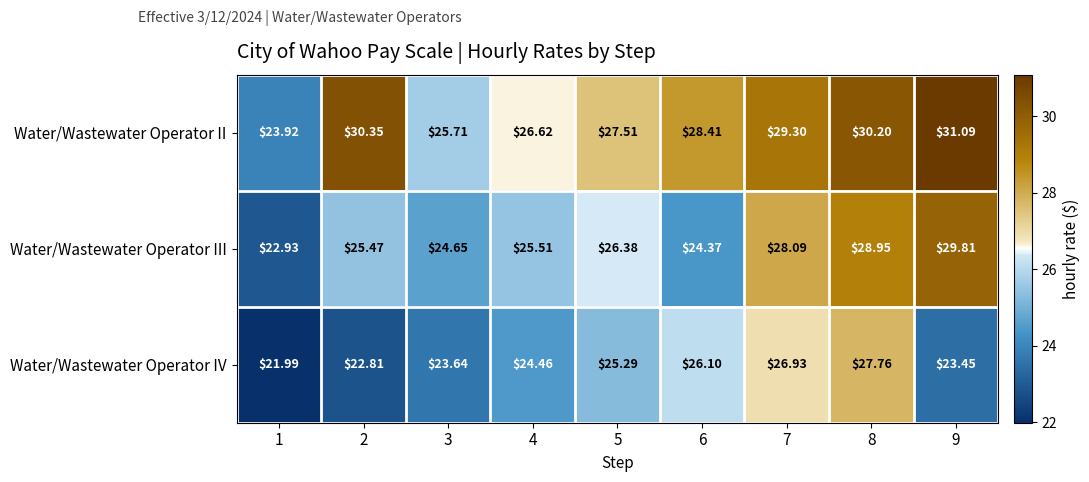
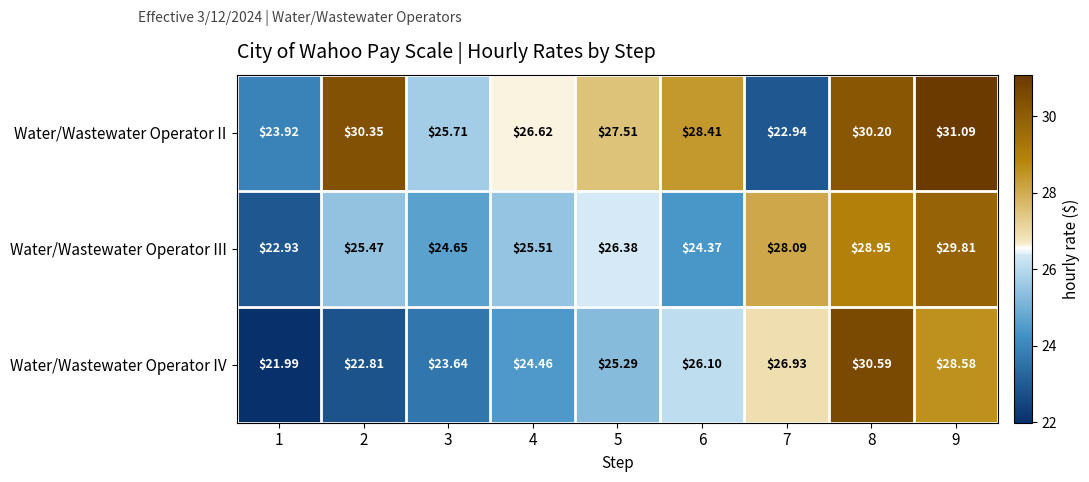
Water/Wastewater Operator II, 7: $29.30 -> $22.94
Water/Wastewater Operator IV, 8: $27.76 -> $30.59
Water/Wastewater Operator IV, 9: $23.45 -> $28.58
